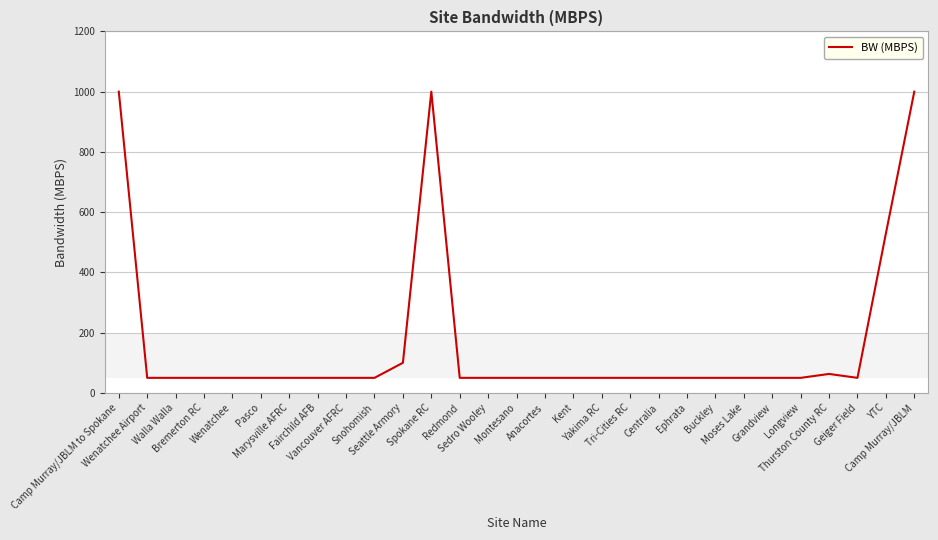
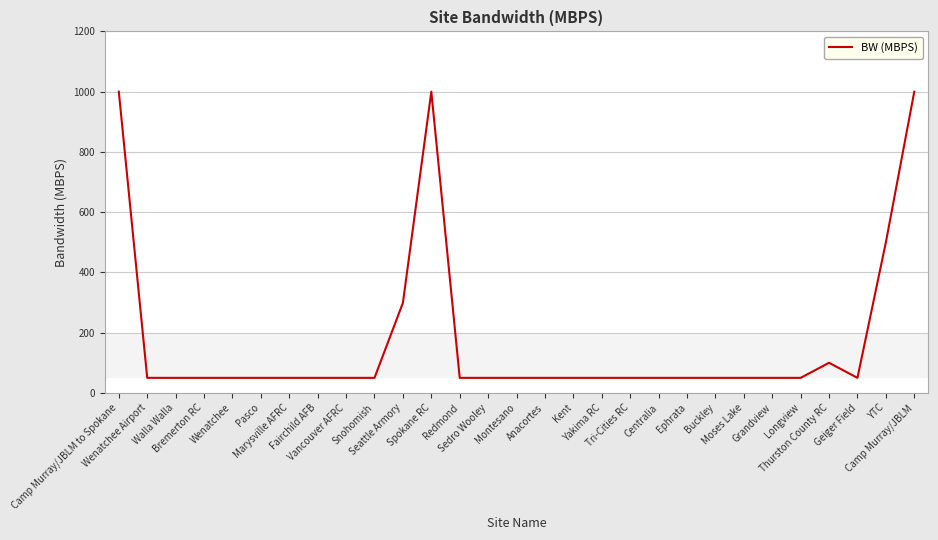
Seattle Armory: 100 -> 300
Thurston County RC: 60 -> 100
YTC: 530 -> 500
